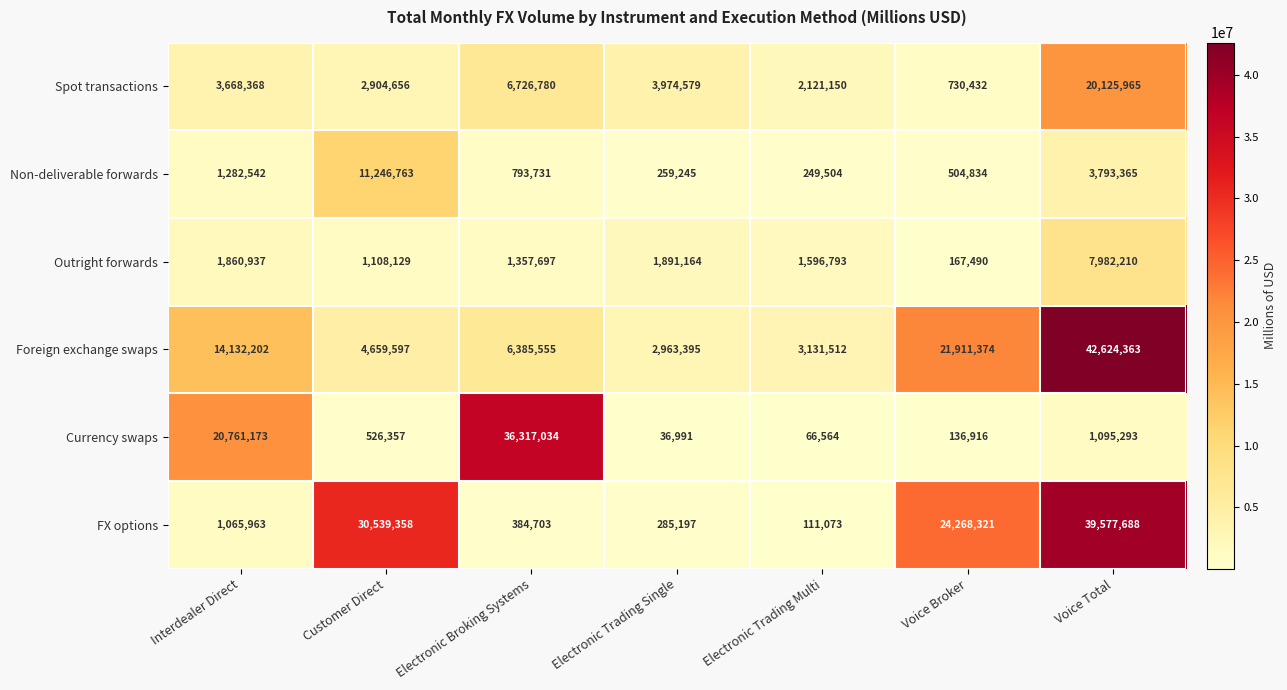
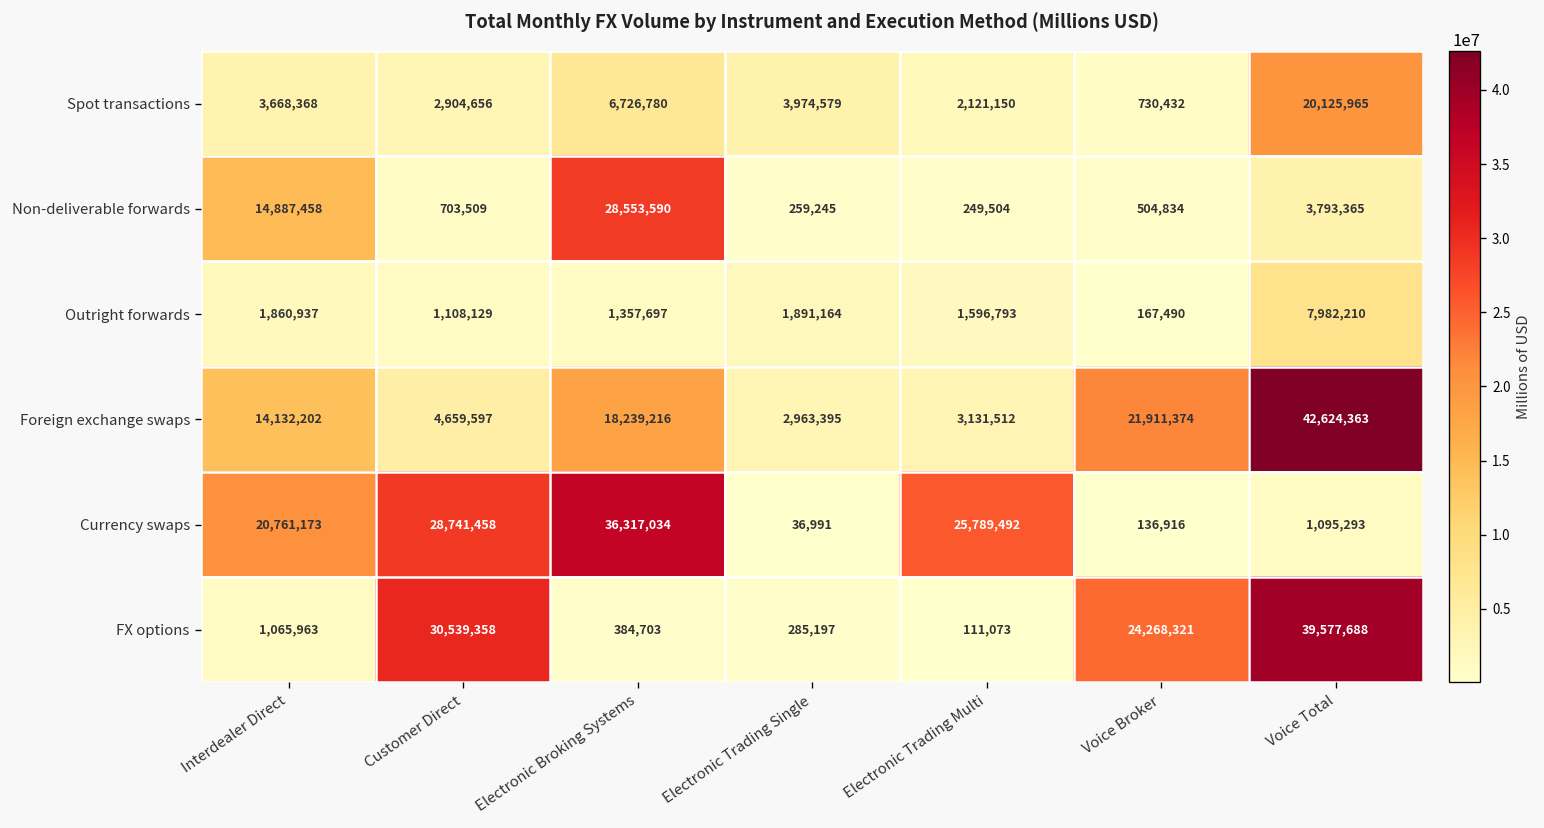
Non-deliverable forwards, Interdealer Direct: 1,282,542 -> 14,887,458
Non-deliverable forwards, Customer Direct: 11,246,763 -> 703,509
Non-deliverable forwards, Electronic Broking Systems: 793,731 -> 28,553,590
Foreign exchange swaps, Electronic Broking Systems: 6,385,555 -> 18,239,216
Currency swaps, Customer Direct: 526,357 -> 28,741,458
Currency swaps, Electronic Trading Multi: 66,564 -> 25,789,492
